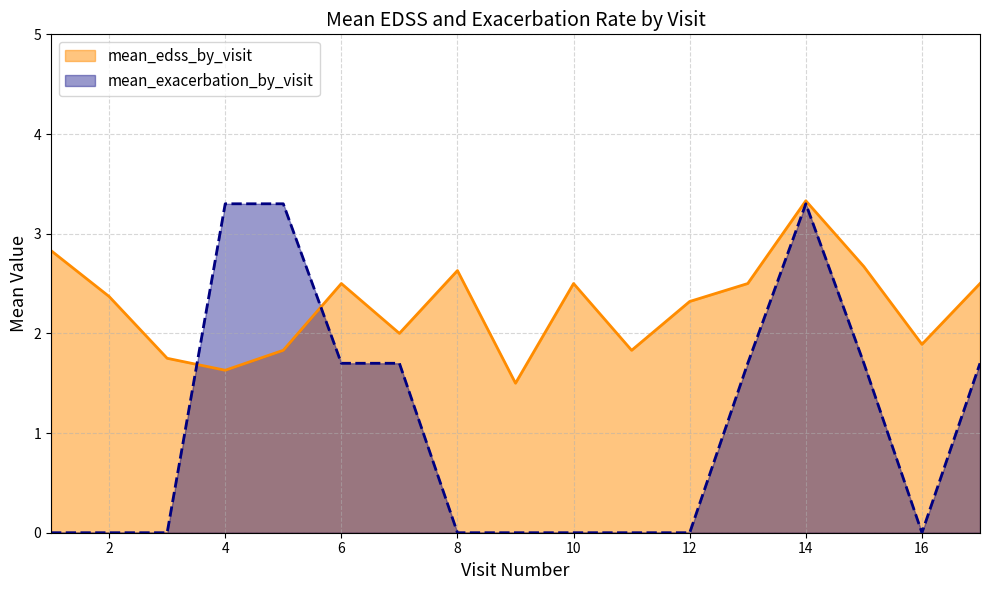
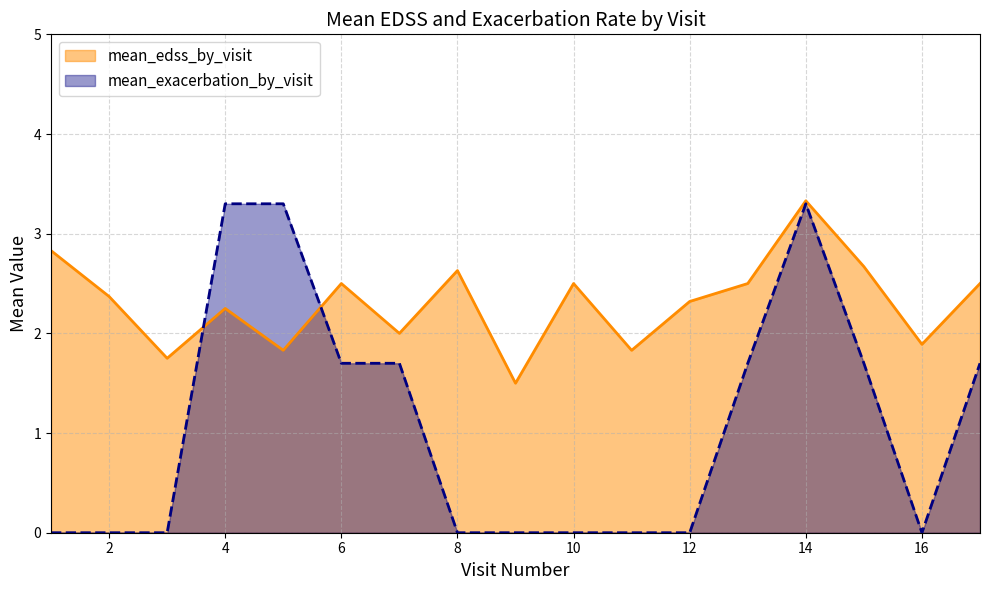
mean_edss_by_visit, 4: 1.6 -> 2.3
